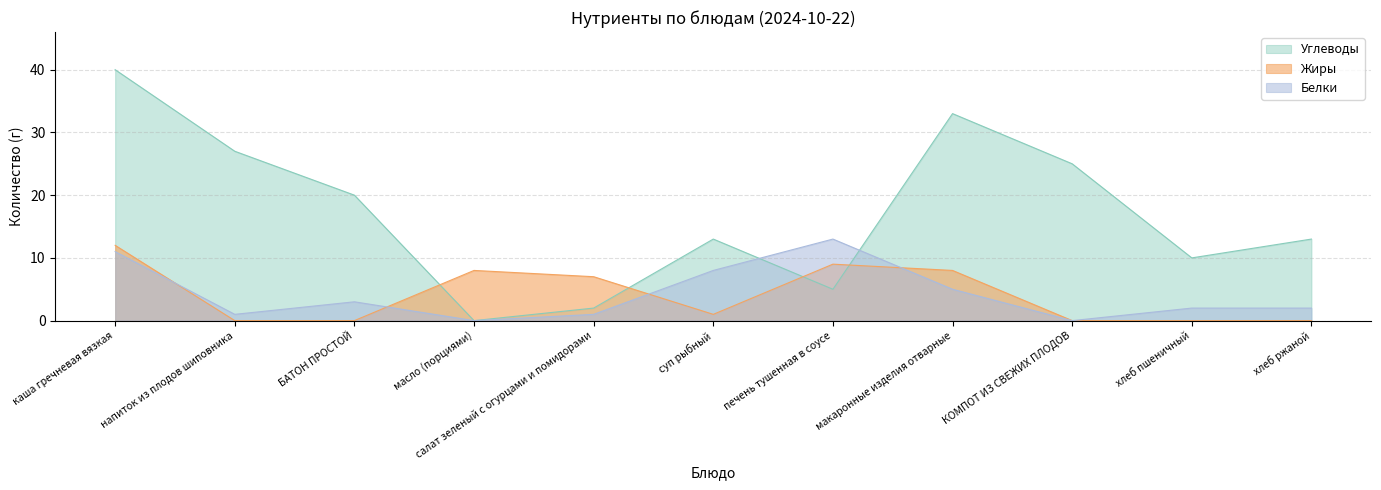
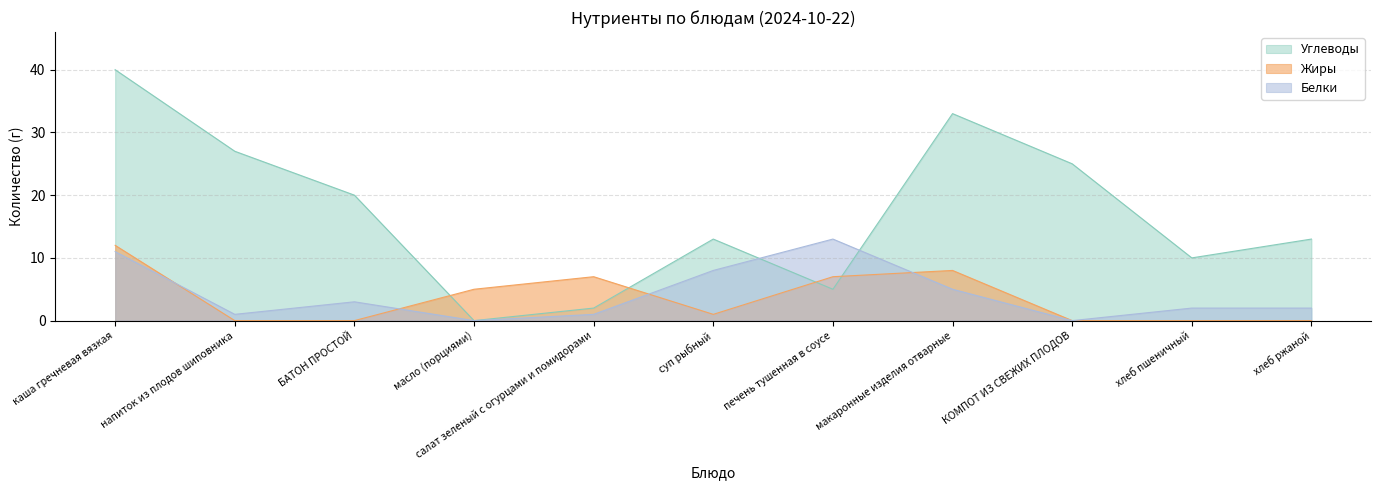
Жиры, масло (порциями): 8 -> 5
Жиры, печень тушенная в соусе: 9 -> 7
